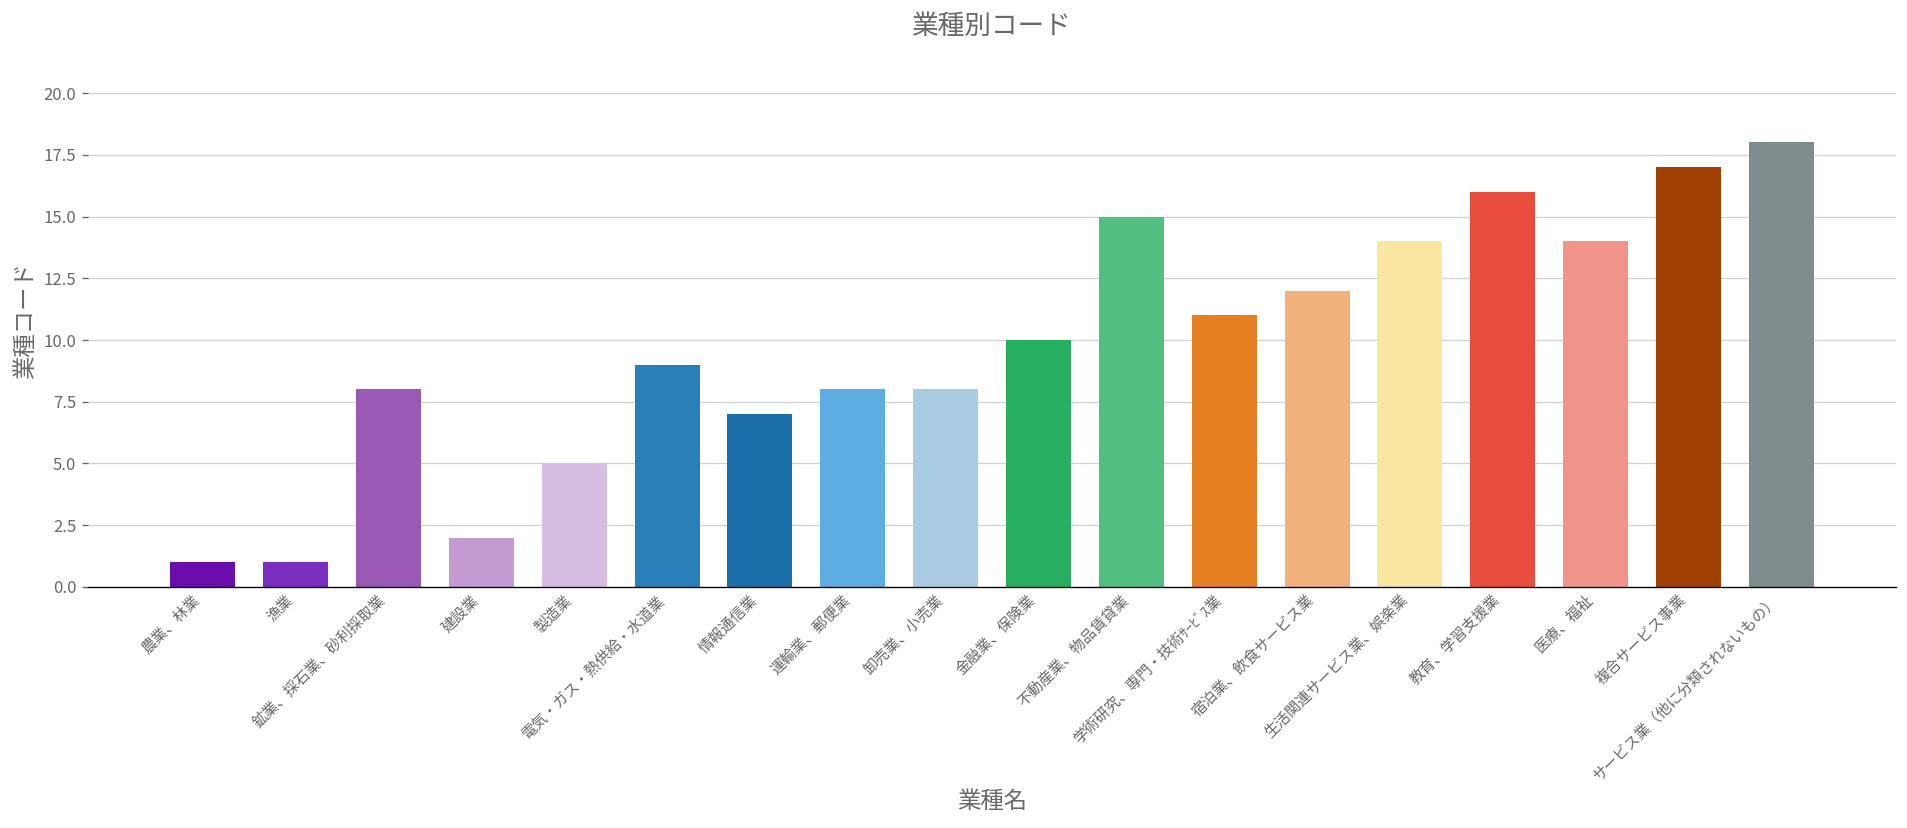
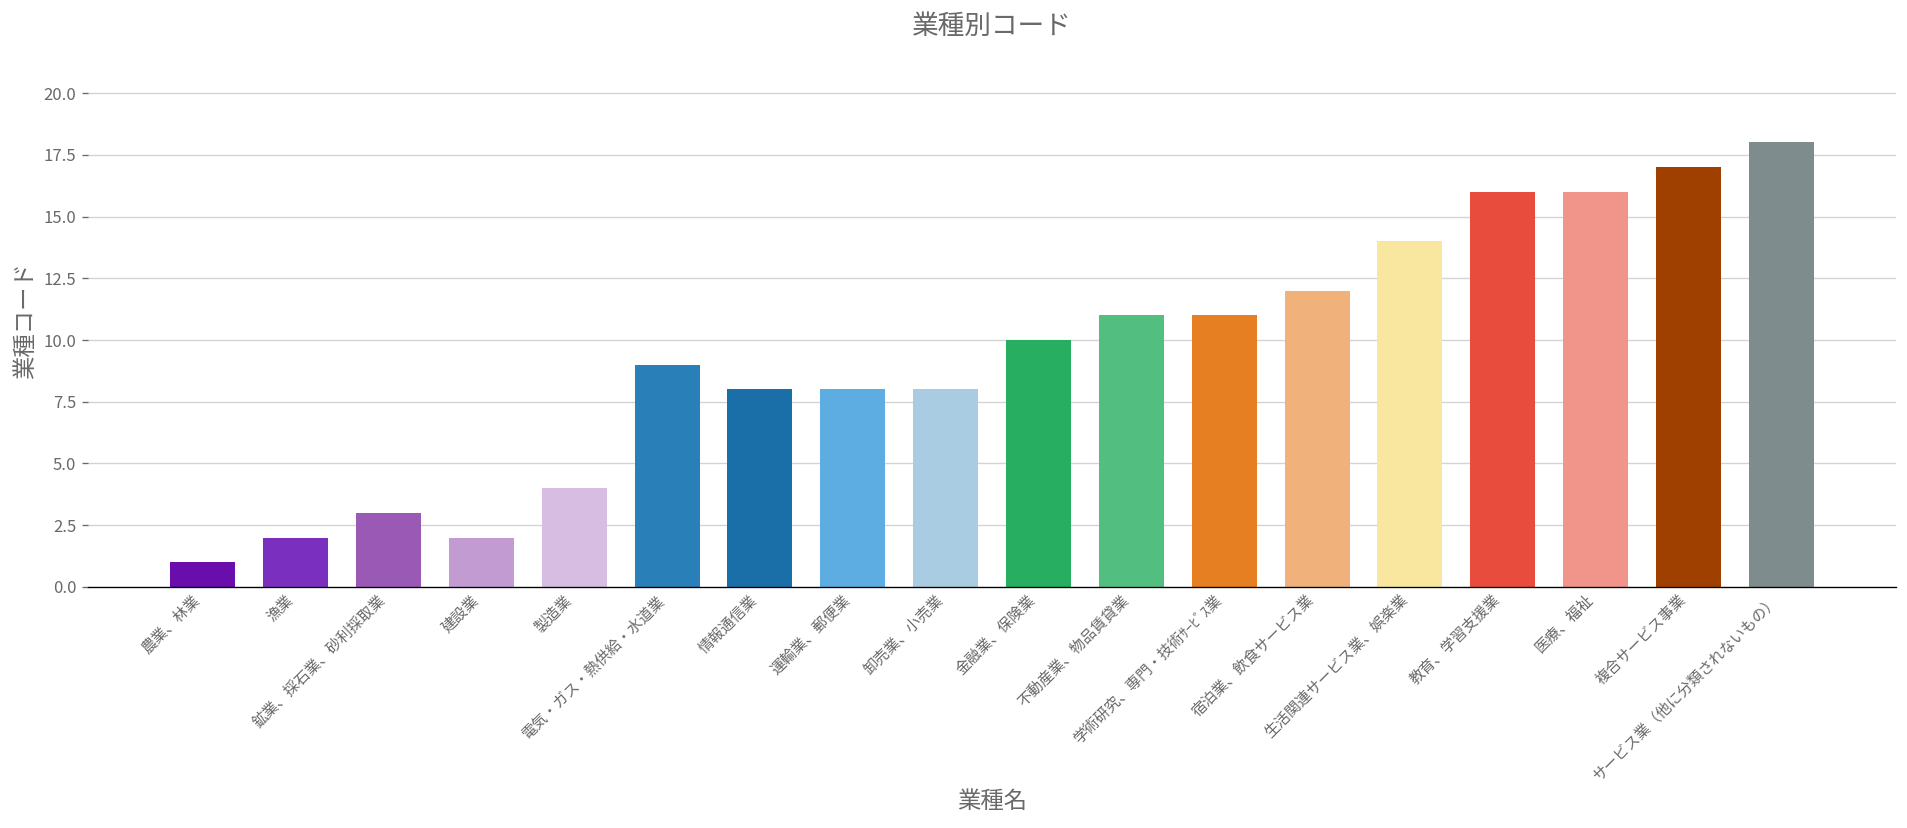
漁業: 1 -> 2
鉱業、採石業、砂利採取業: 8 -> 3
製造業: 5 -> 4
情報通信業: 7 -> 8
不動産業、物品賃貸業: 15 -> 11
医療、福祉: 14 -> 16
